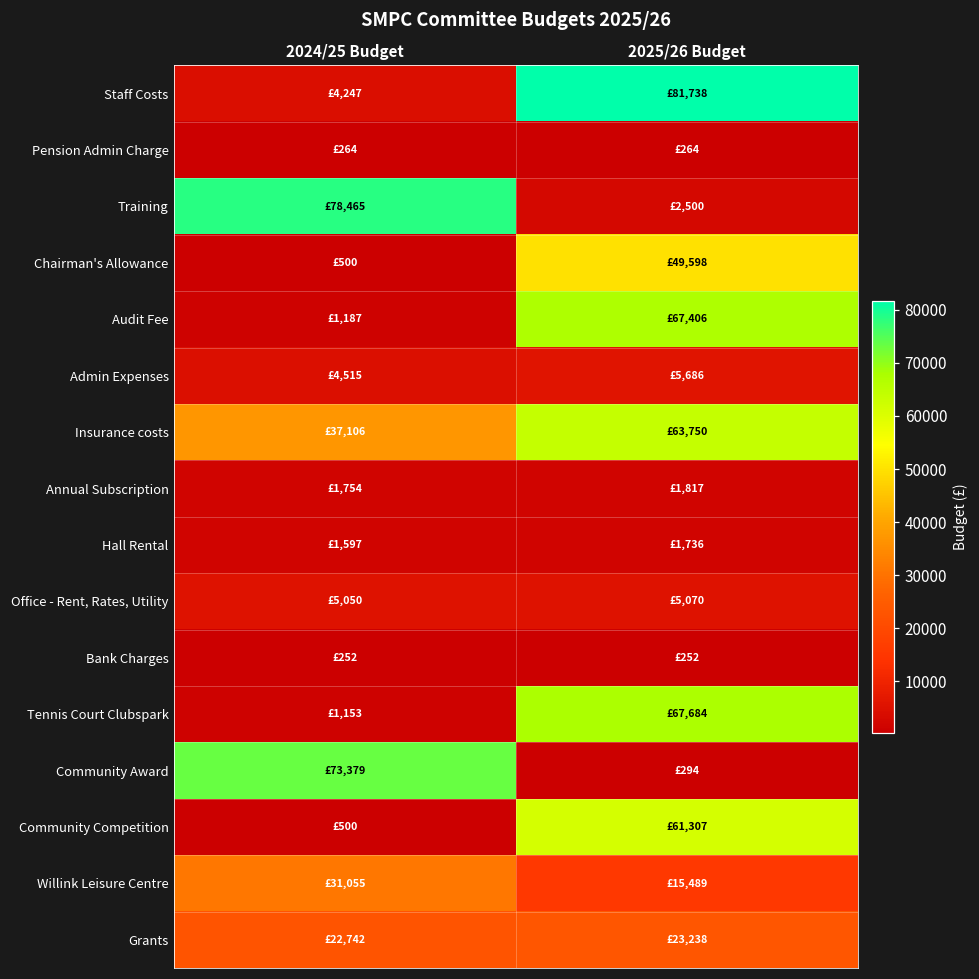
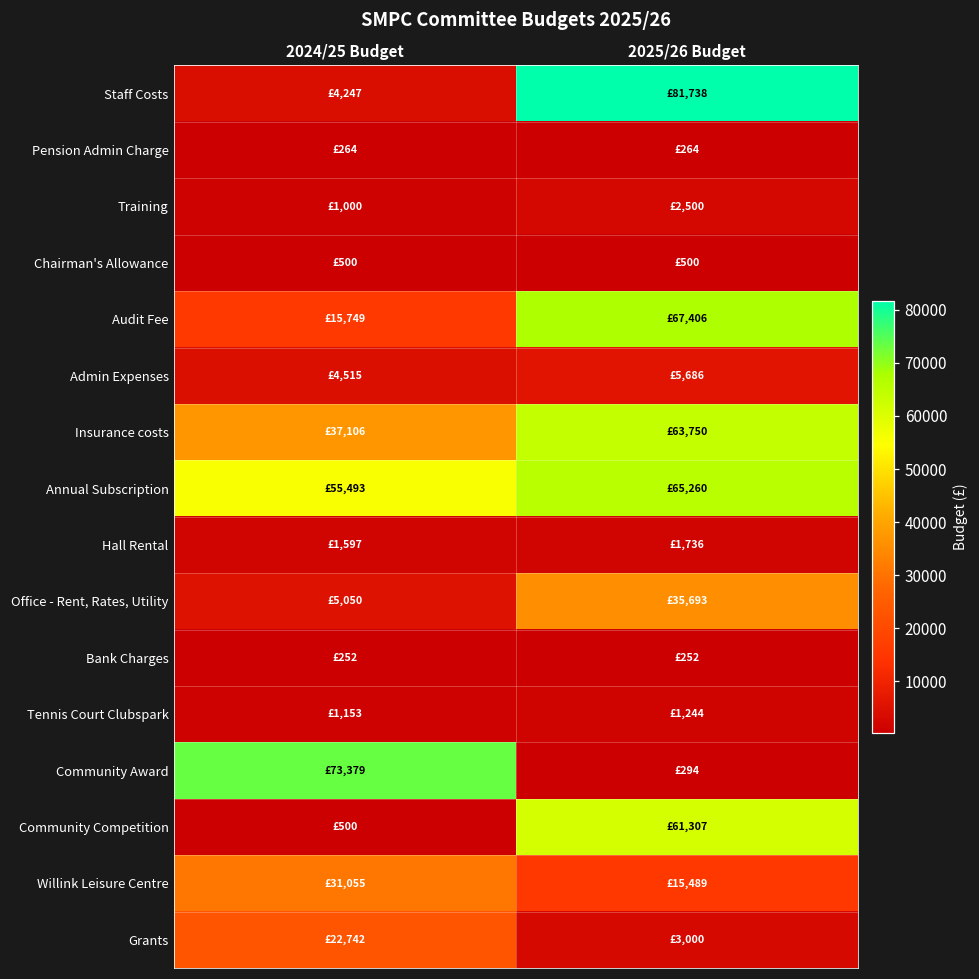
Training, 2024/25 Budget: £78,465 -> £1,000
Chairman's Allowance, 2025/26 Budget: £49,598 -> £500
Audit Fee, 2024/25 Budget: £1,187 -> £15,749
Annual Subscription, 2024/25 Budget: £1,754 -> £55,493
Annual Subscription, 2025/26 Budget: £1,817 -> £65,260
Office - Rent, Rates, Utility, 2025/26 Budget: £5,070 -> £35,693
Tennis Court Clubspark, 2025/26 Budget: £67,684 -> £1,244
Grants, 2025/26 Budget: £23,238 -> £3,000
